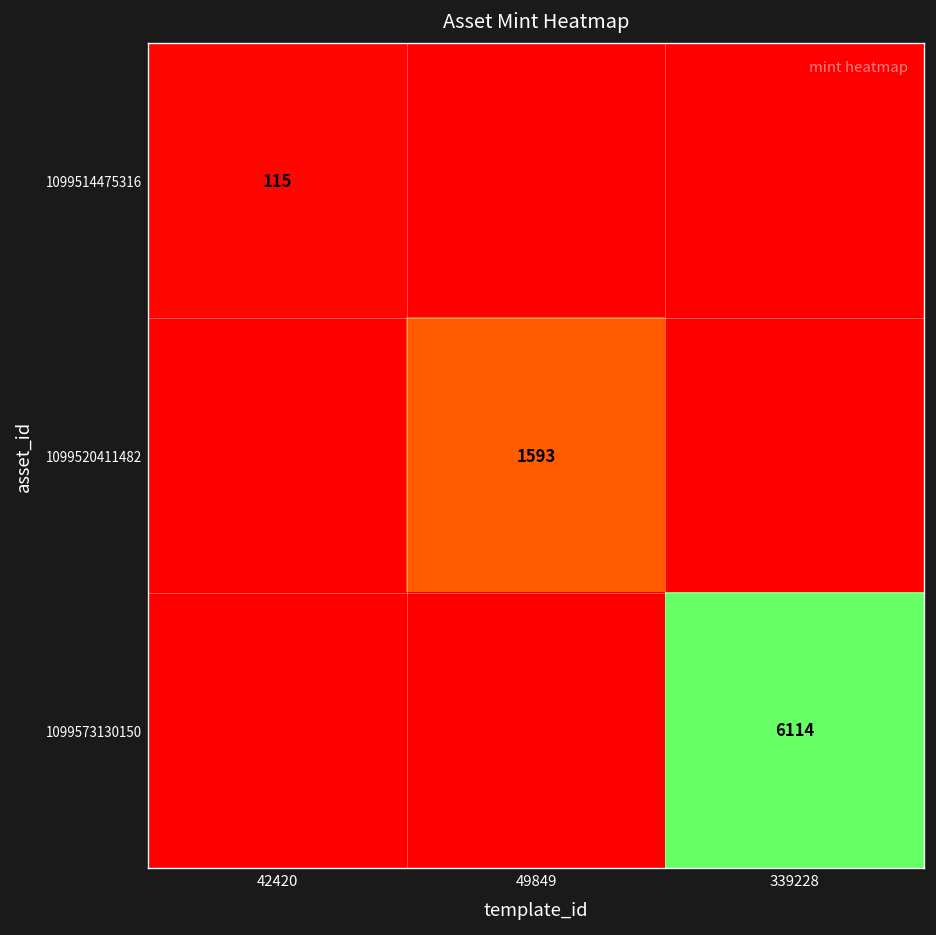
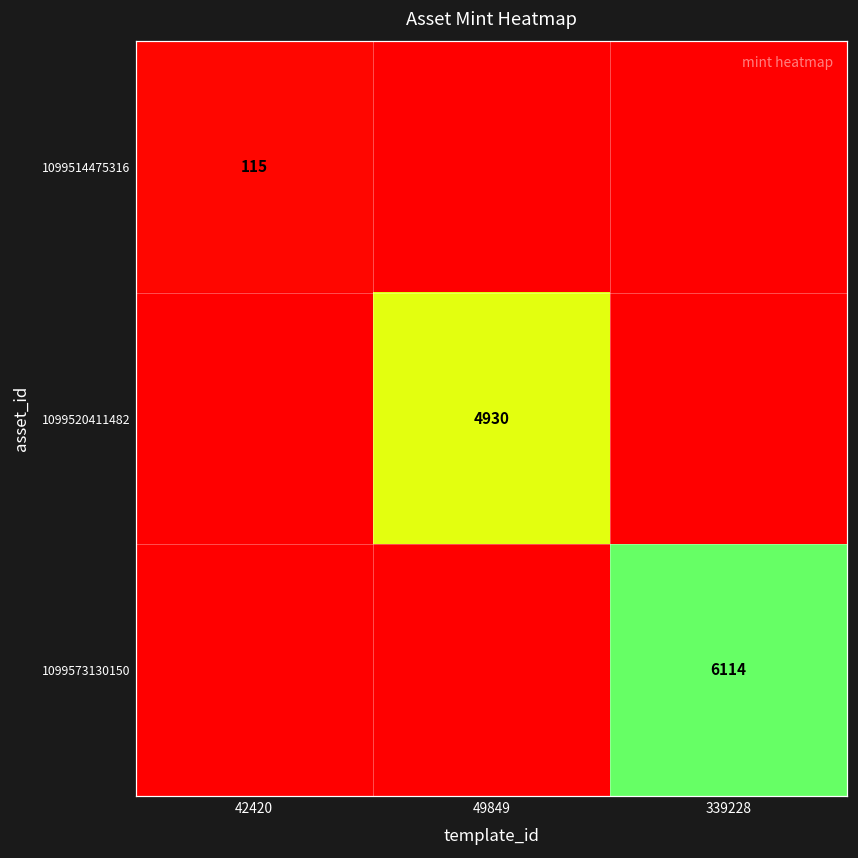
1099520411482, 49849: 1593 -> 4930
